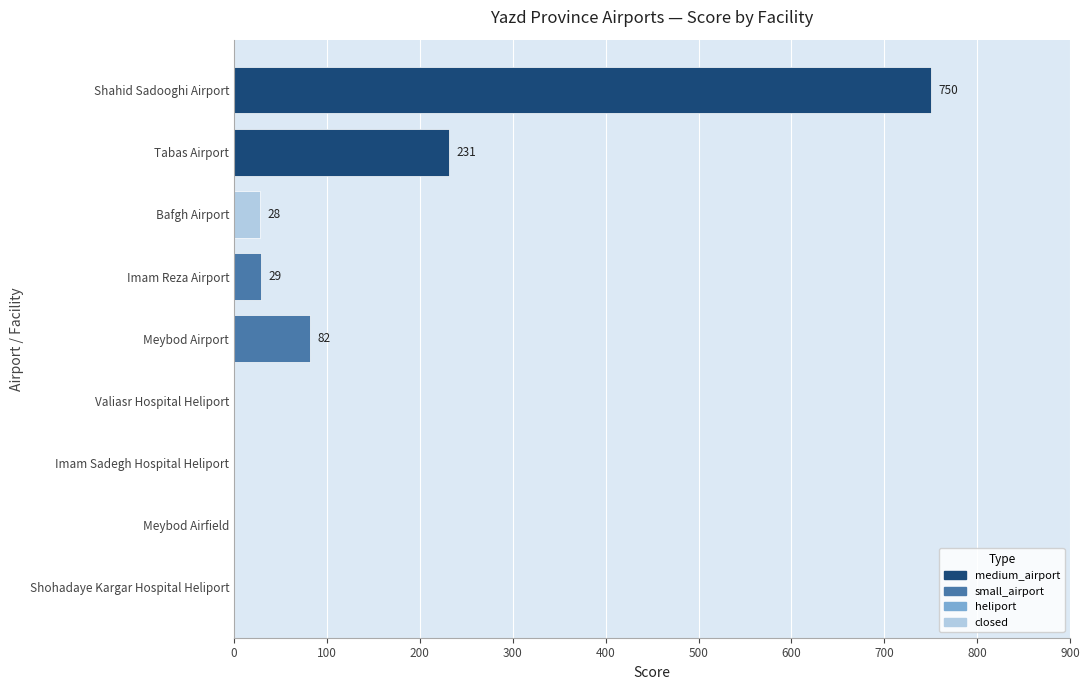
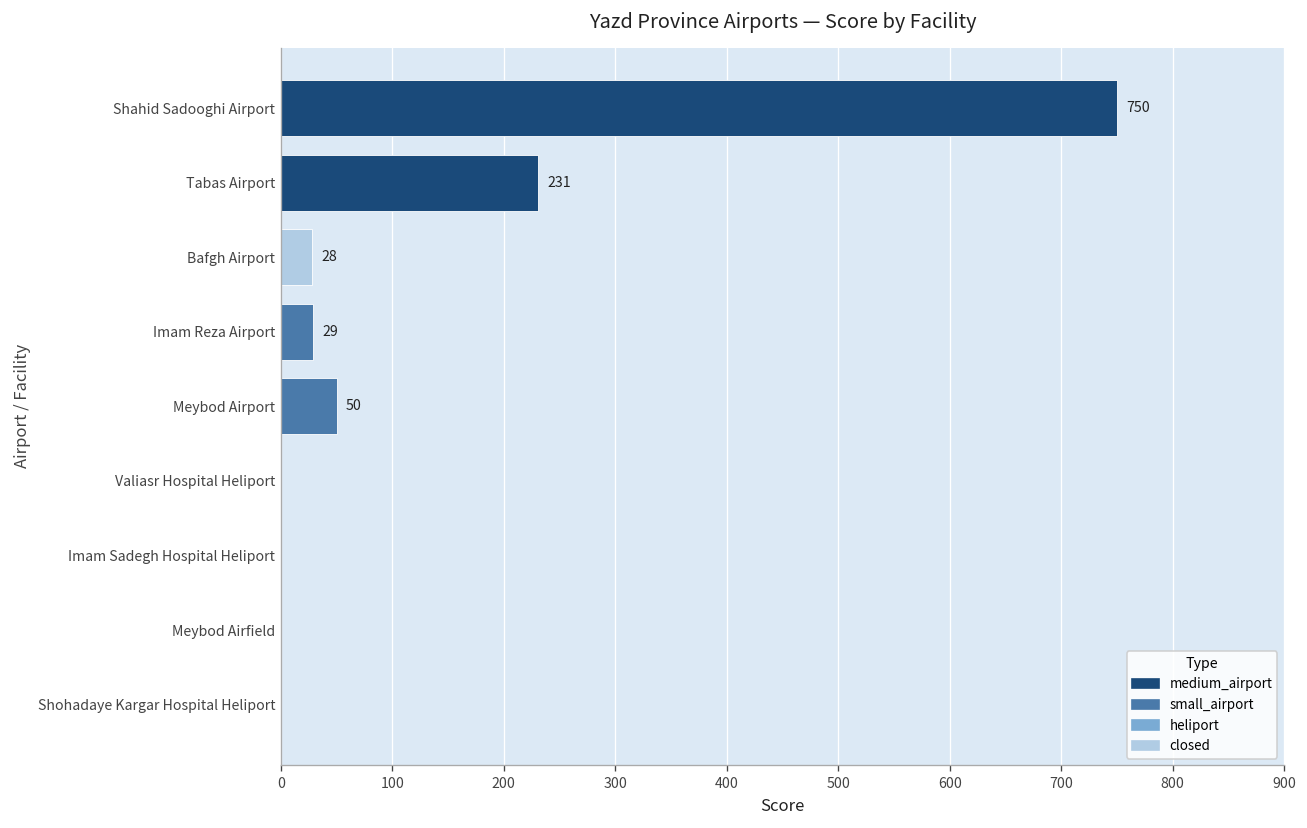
Meybod Airport: 82 -> 50
